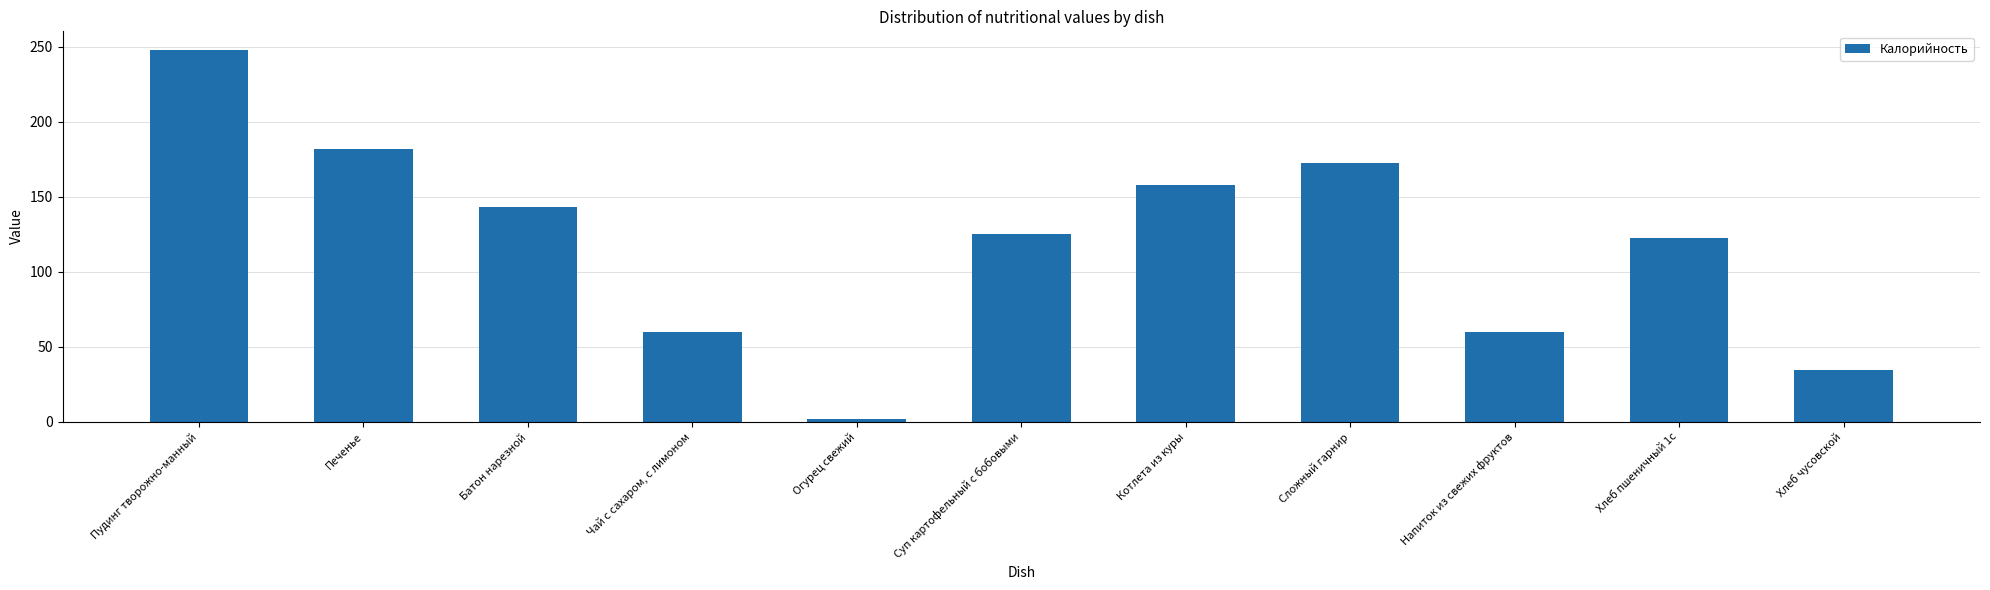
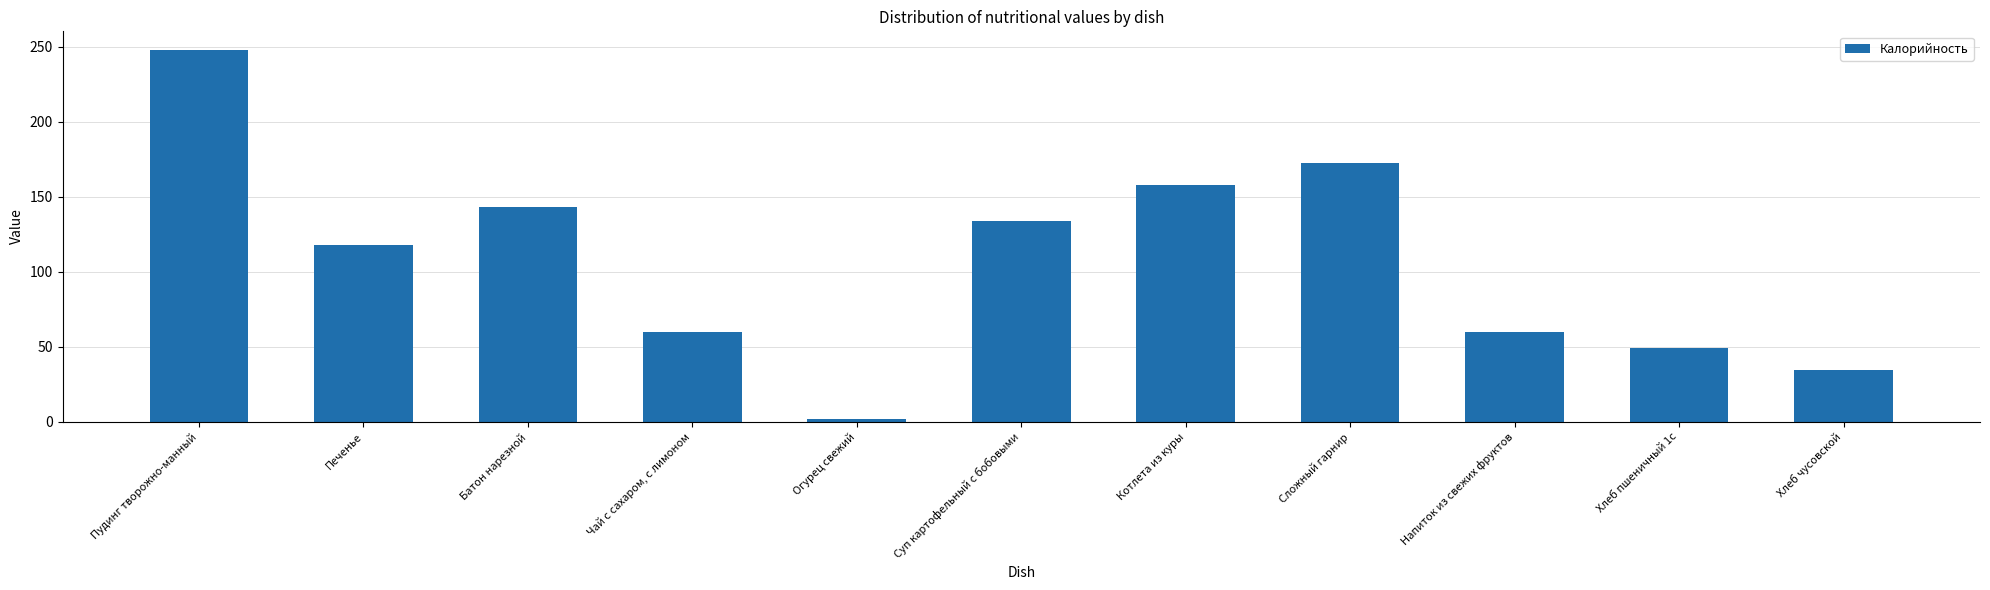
Печенье: 182 -> 118
Суп картофельный с бобовыми: 125 -> 134
Хлеб пшеничный 1с: 122 -> 49
